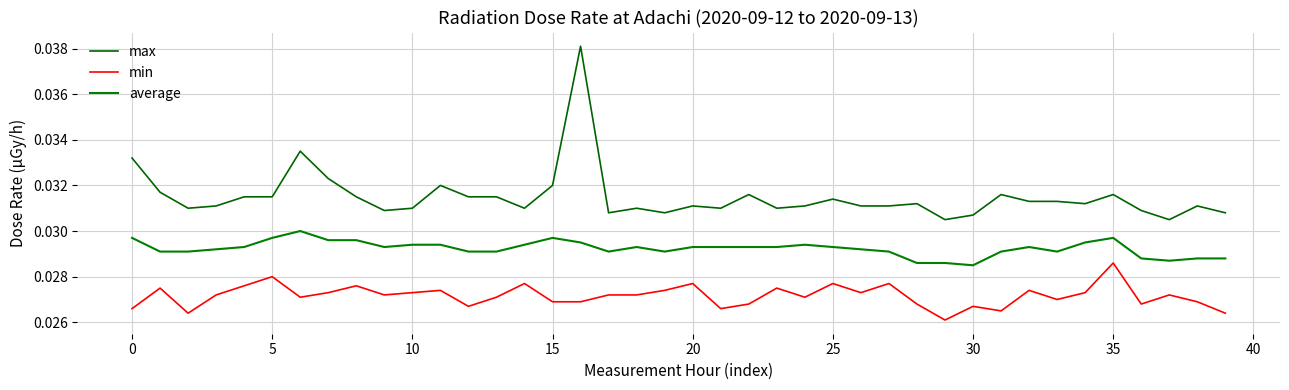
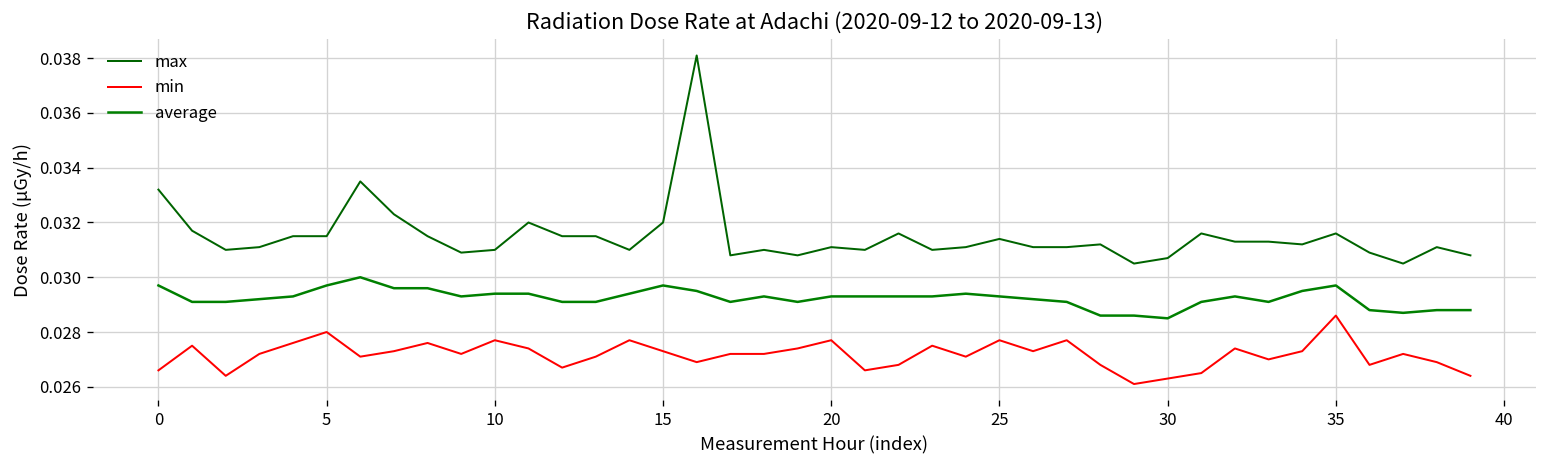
min, 10: 0.0273 -> 0.0277
min, 15: 0.0269 -> 0.0273
min, 30: 0.0267 -> 0.0263
